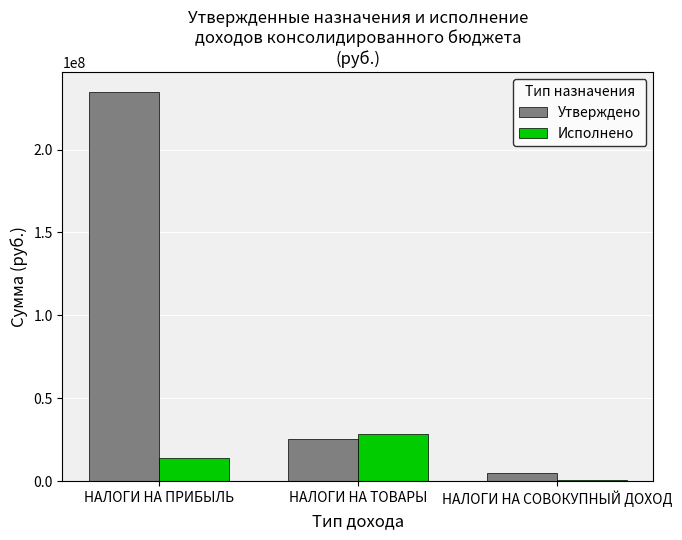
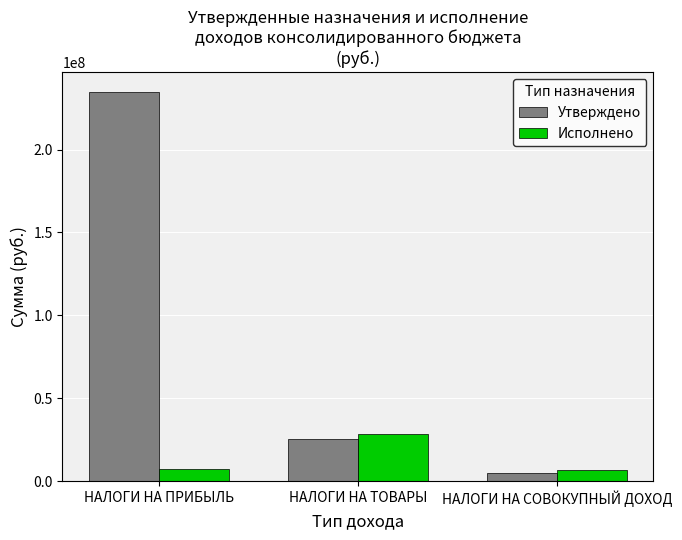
Исполнено, НАЛОГИ НА ПРИБЫЛЬ: 14000000 -> 7000000
Исполнено, НАЛОГИ НА СОВОКУПНЫЙ ДОХОД: 1000000 -> 7000000
